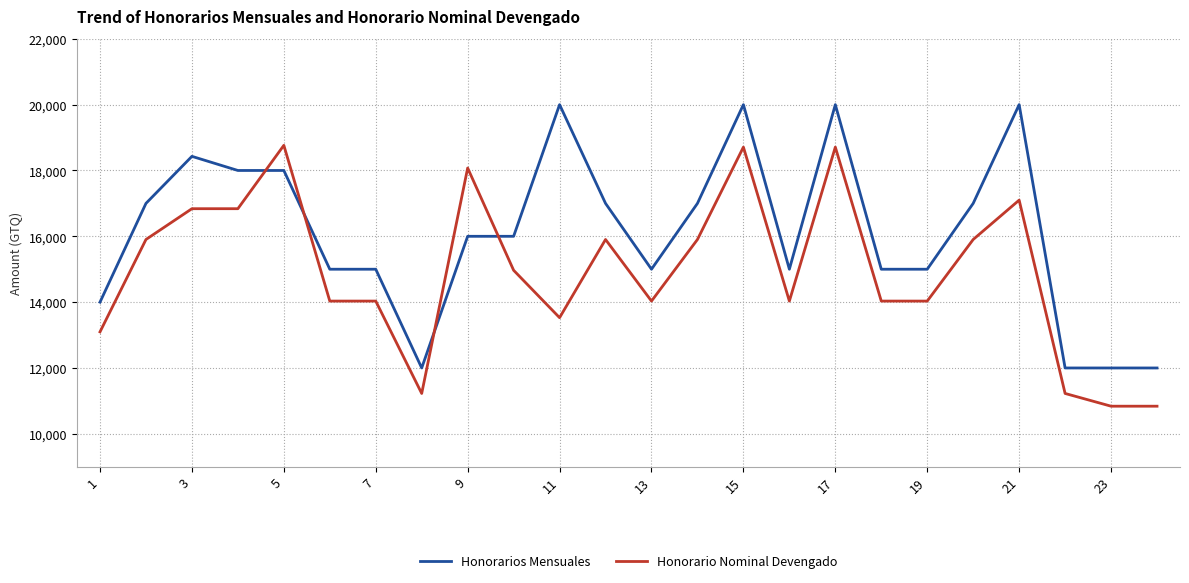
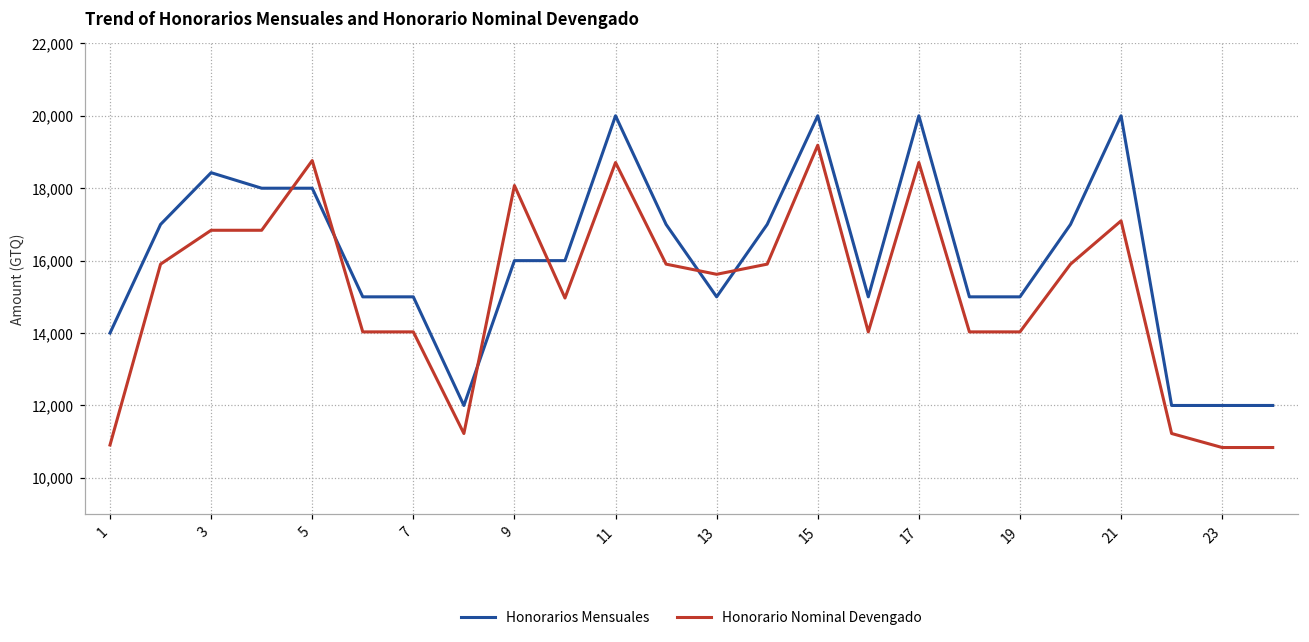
Honorario Nominal Devengado, 1: 13,100 -> 10,900
Honorario Nominal Devengado, 11: 13,500 -> 18,700
Honorario Nominal Devengado, 13: 14,000 -> 15,600
Honorario Nominal Devengado, 15: 18,700 -> 19,200
